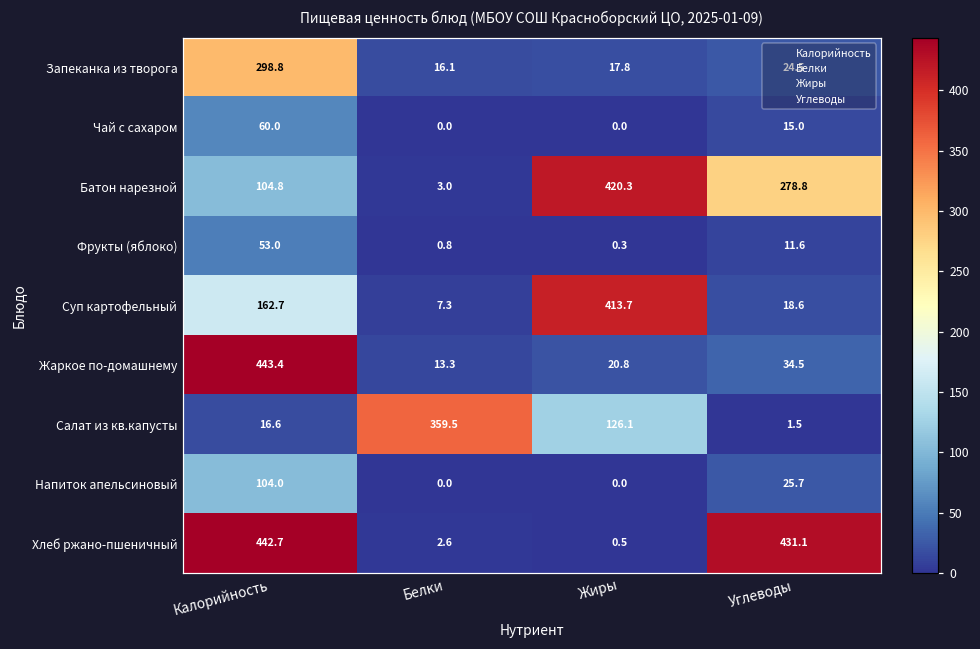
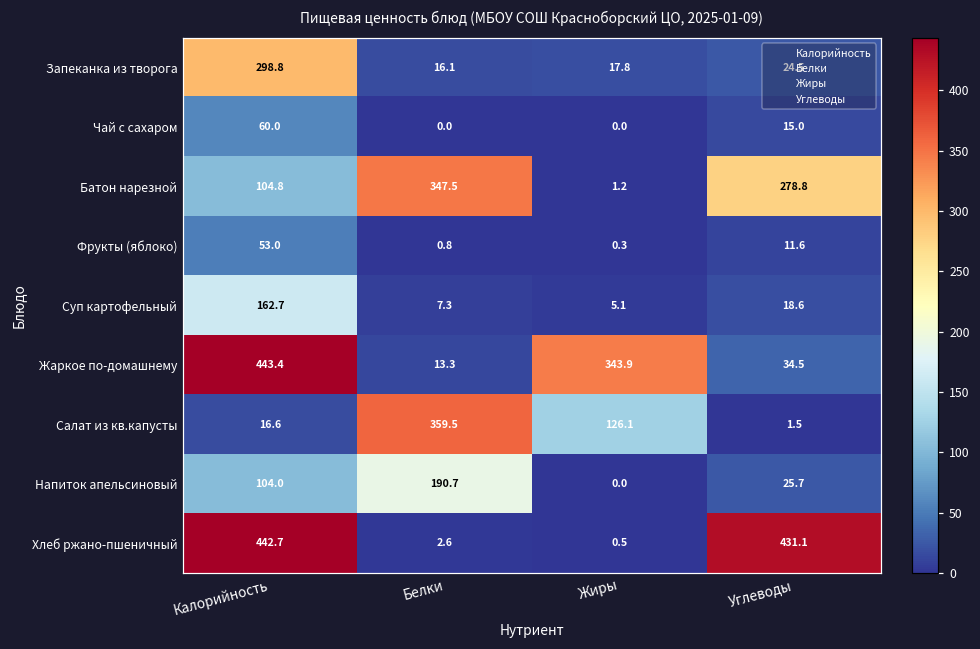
Батон нарезной, Белки: 3.0 -> 347.5
Батон нарезной, Жиры: 420.3 -> 1.2
Суп картофельный, Жиры: 413.7 -> 5.1
Жаркое по-домашнему, Жиры: 20.8 -> 343.9
Напиток апельсиновый, Белки: 0.0 -> 190.7
